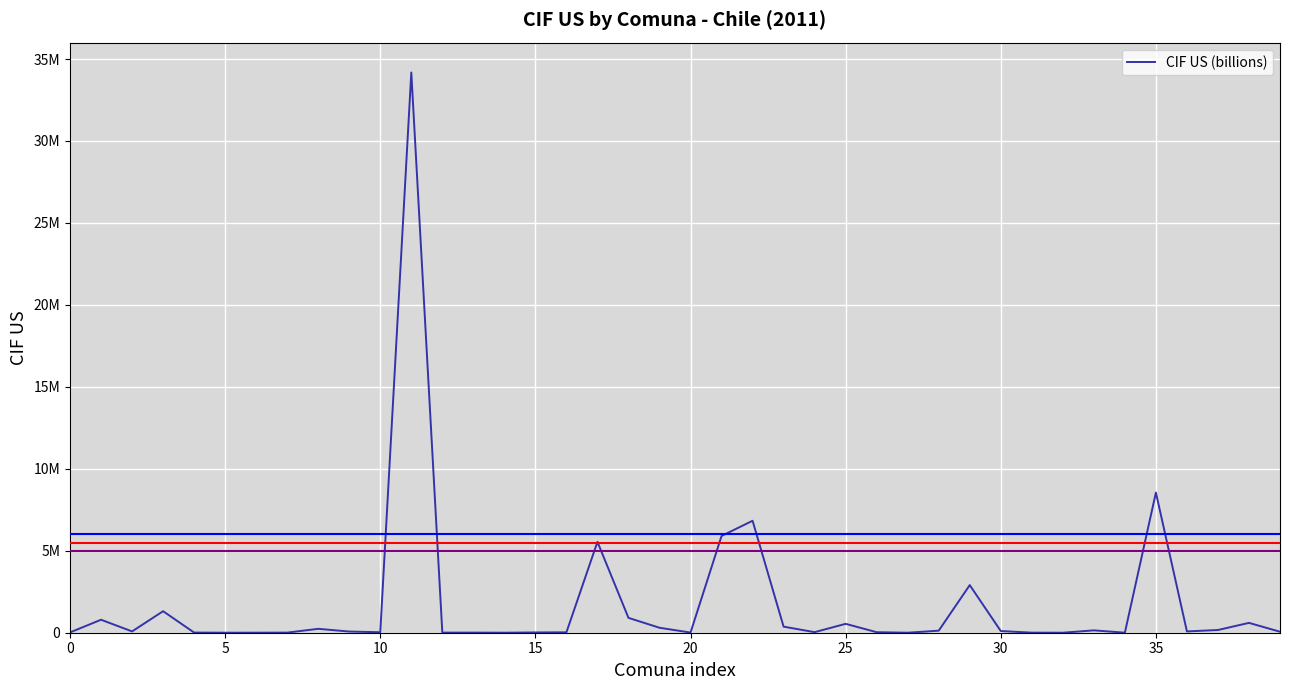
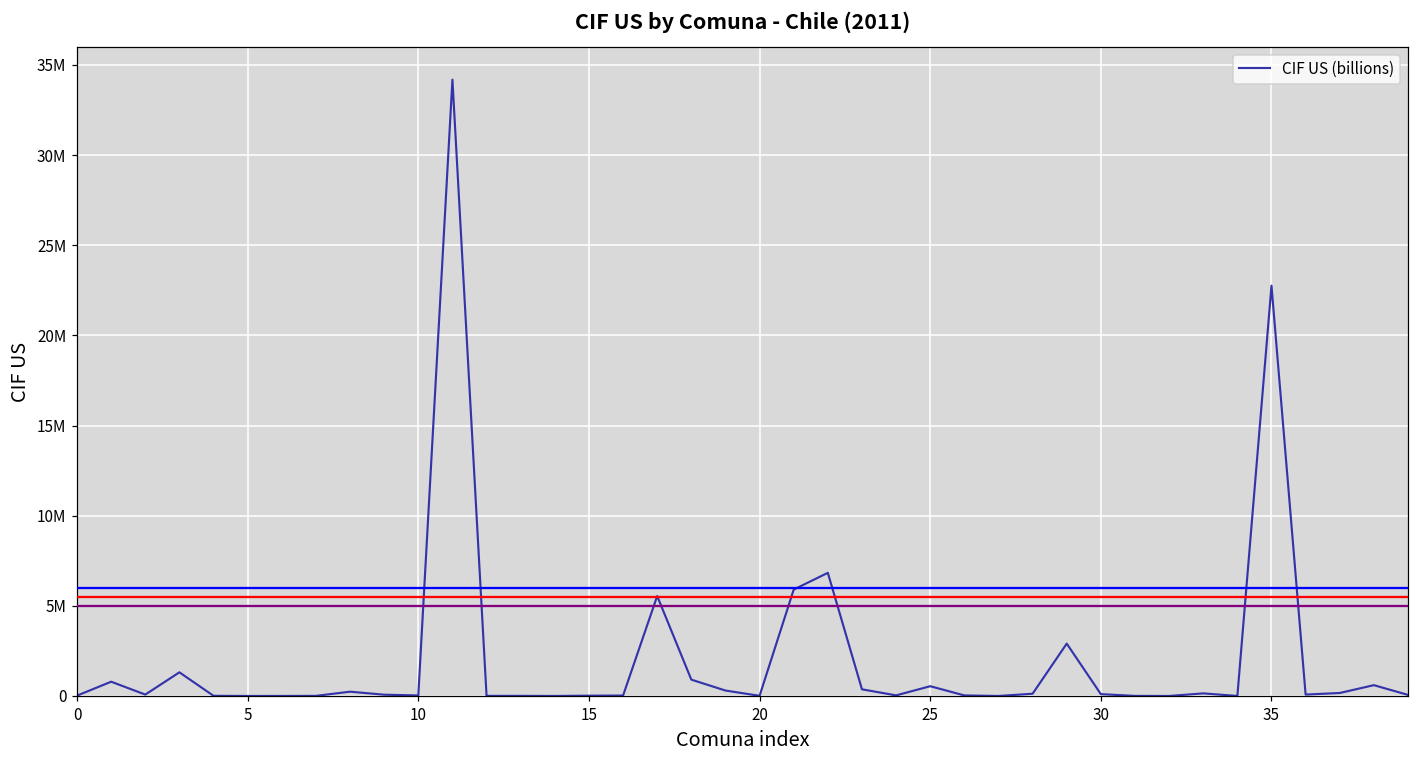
35: 8600000 -> 22800000
